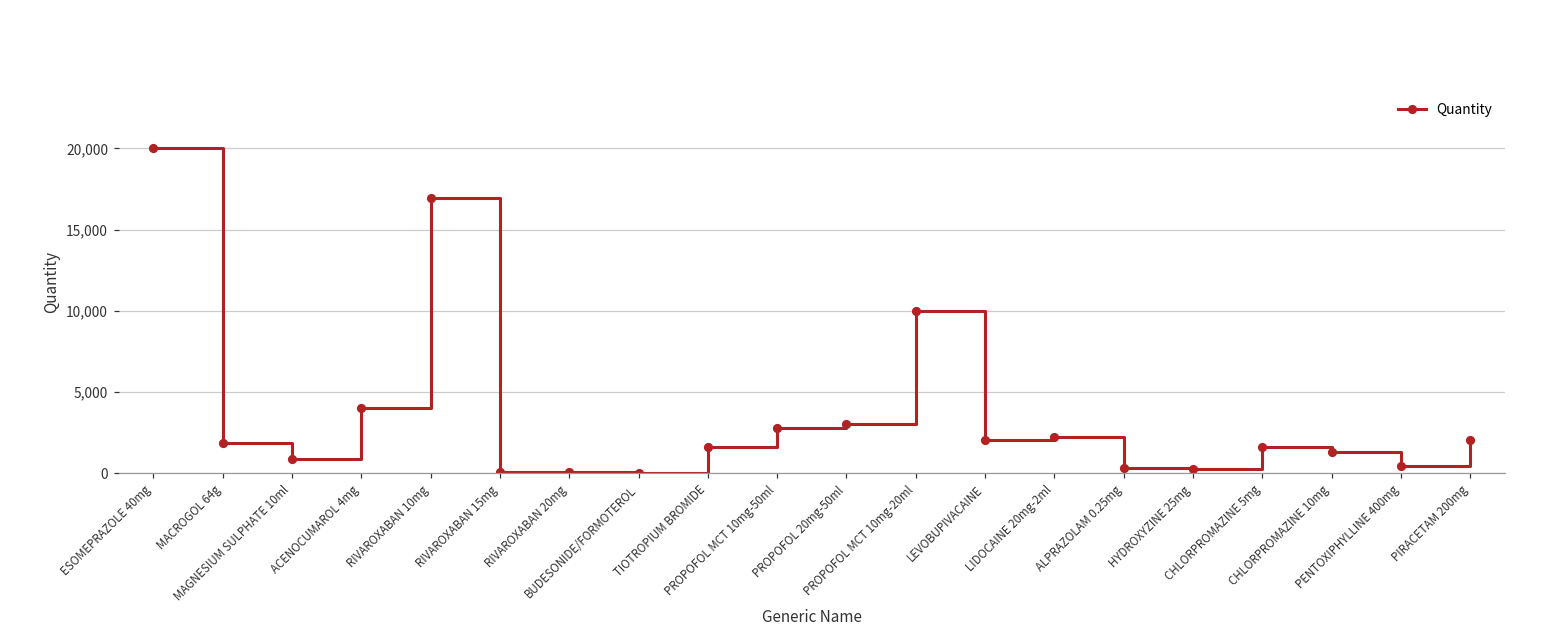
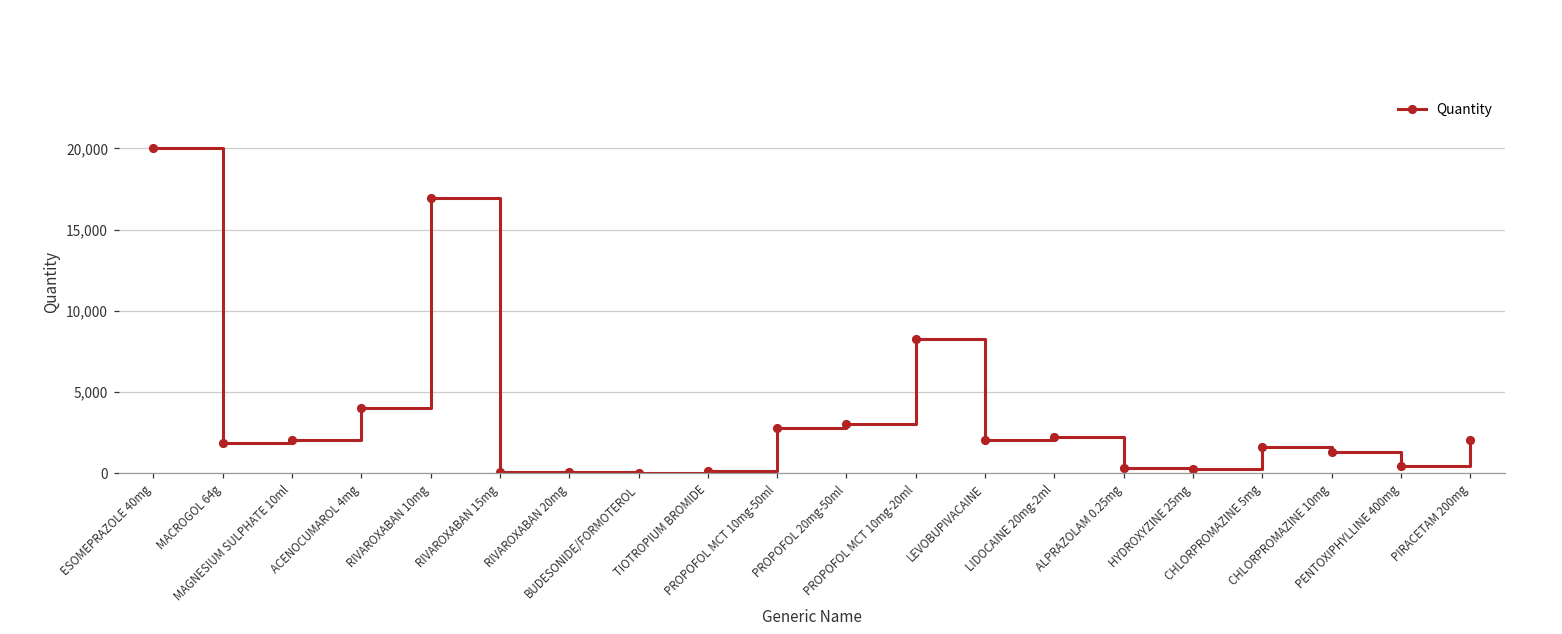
MAGNESIUM SULPHATE 10ml: 900 -> 2,000
TIOTROPIUM BROMIDE: 1,600 -> 100
PROPOFOL MCT 10mg-20ml: 10,000 -> 8,300
